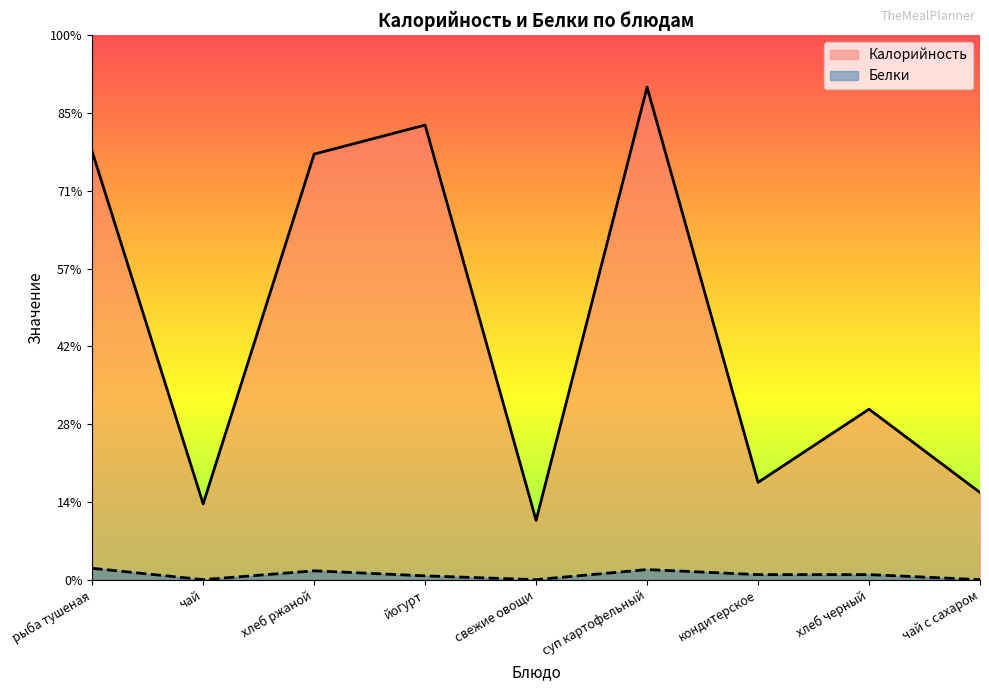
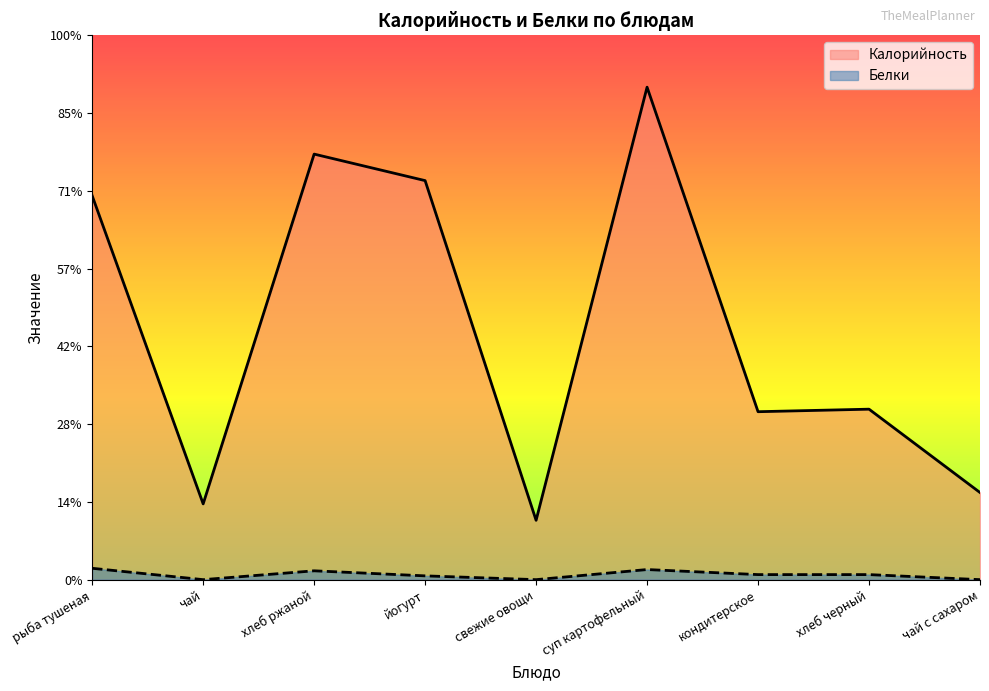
Калорийность, рыба тушеная: 79% -> 71%
Калорийность, йогурт: 84% -> 73%
Калорийность, кондитерское: 18% -> 31%
